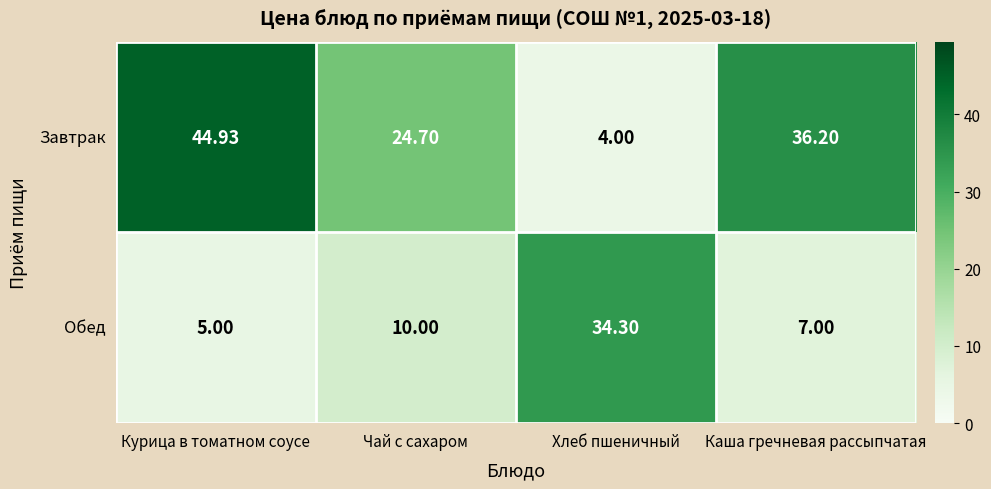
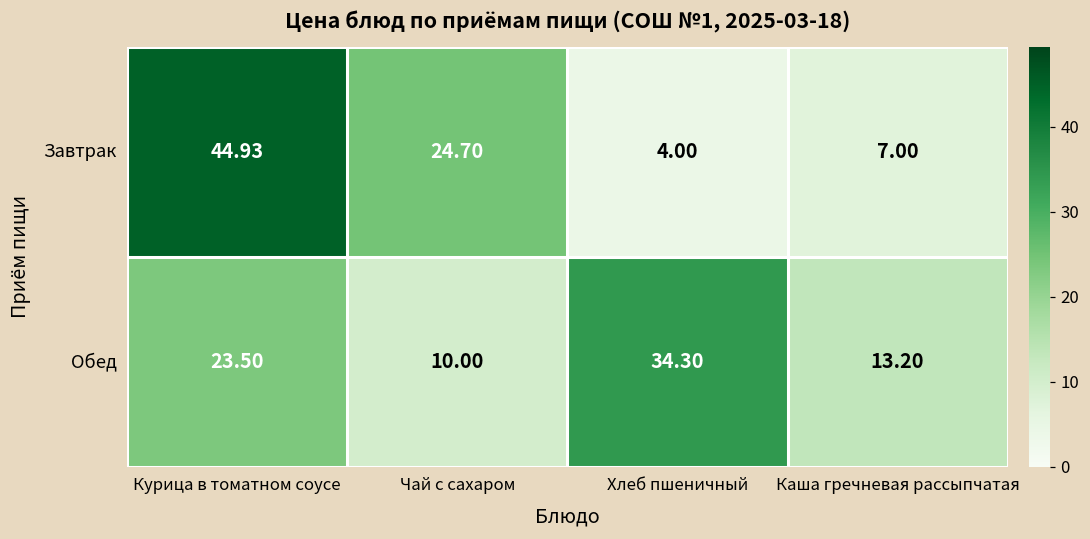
Завтрак, Каша гречневая рассыпчатая: 36.20 -> 7.00
Обед, Курица в томатном соусе: 5.00 -> 23.50
Обед, Каша гречневая рассыпчатая: 7.00 -> 13.20
